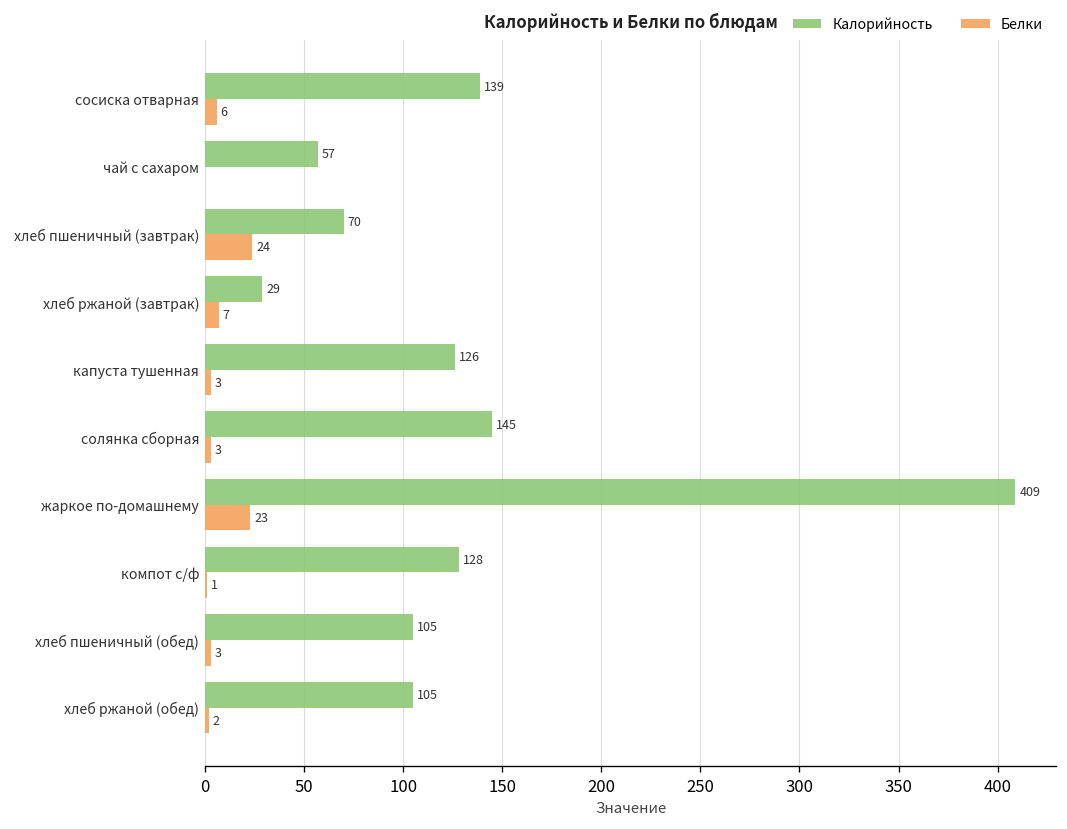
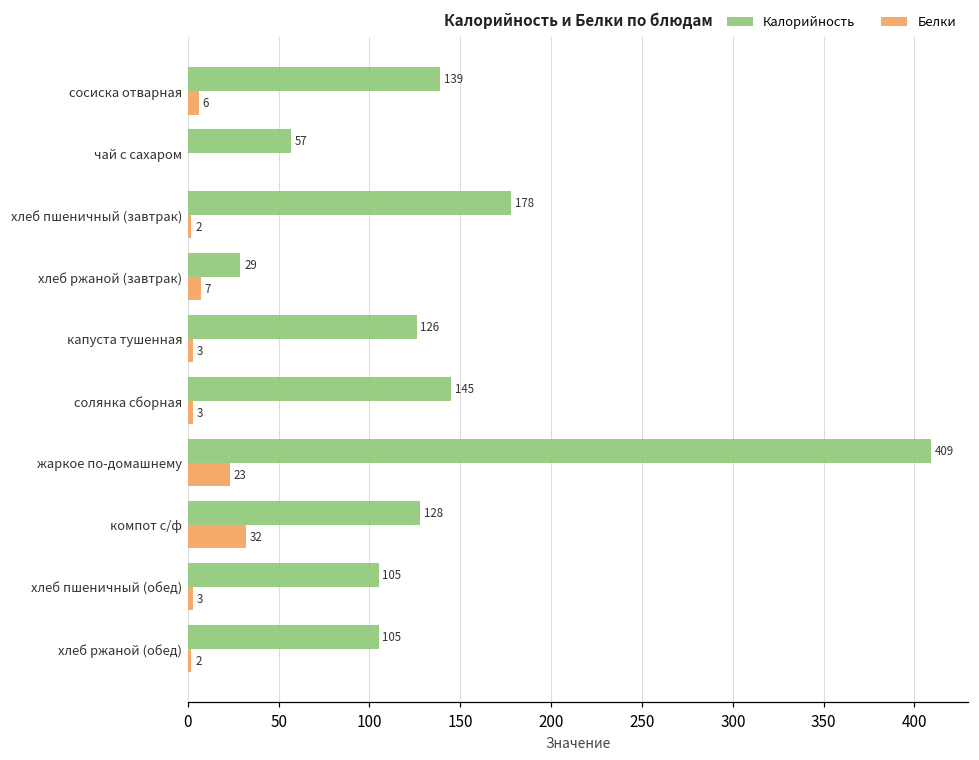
Калорийность, хлеб пшеничный (завтрак): 70 -> 178
Белки, хлеб пшеничный (завтрак): 24 -> 2
Белки, компот с/ф: 1 -> 32
